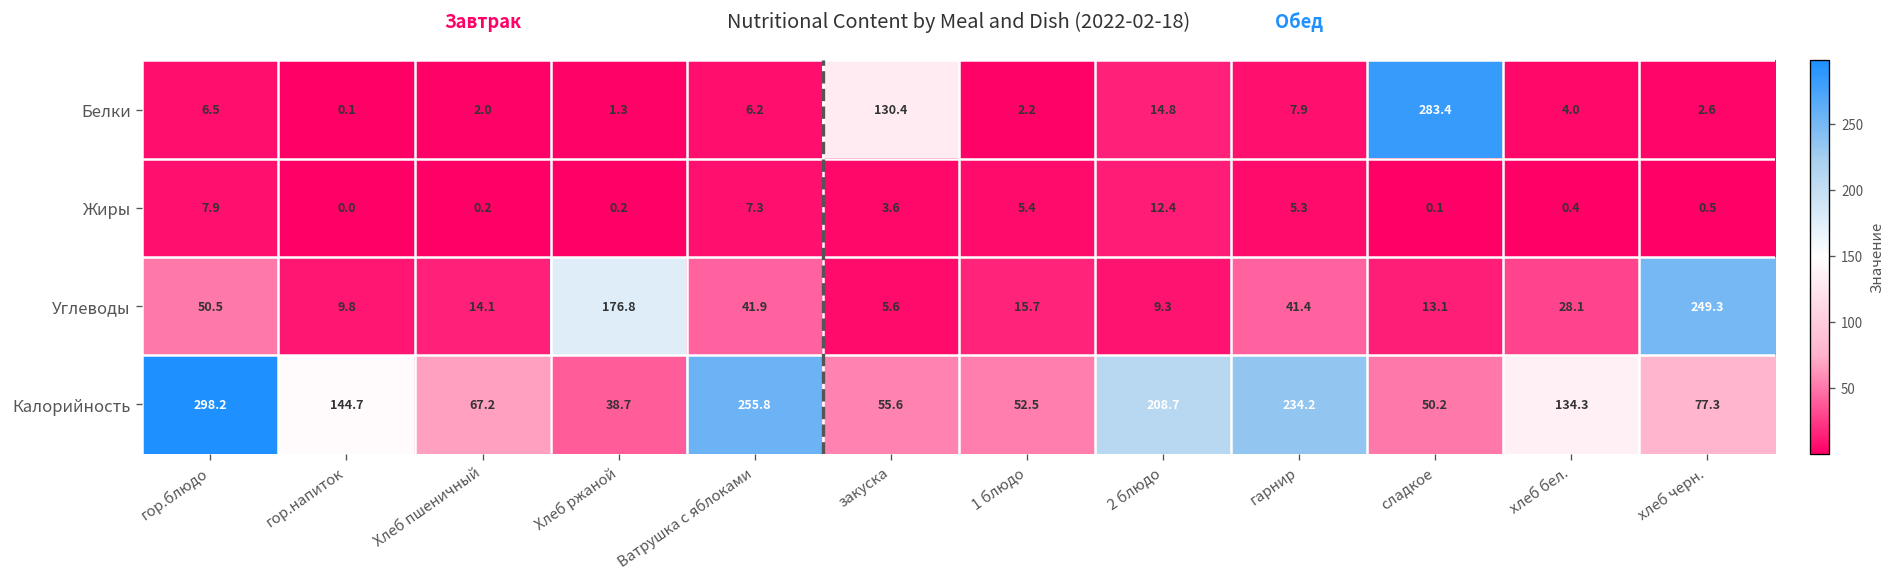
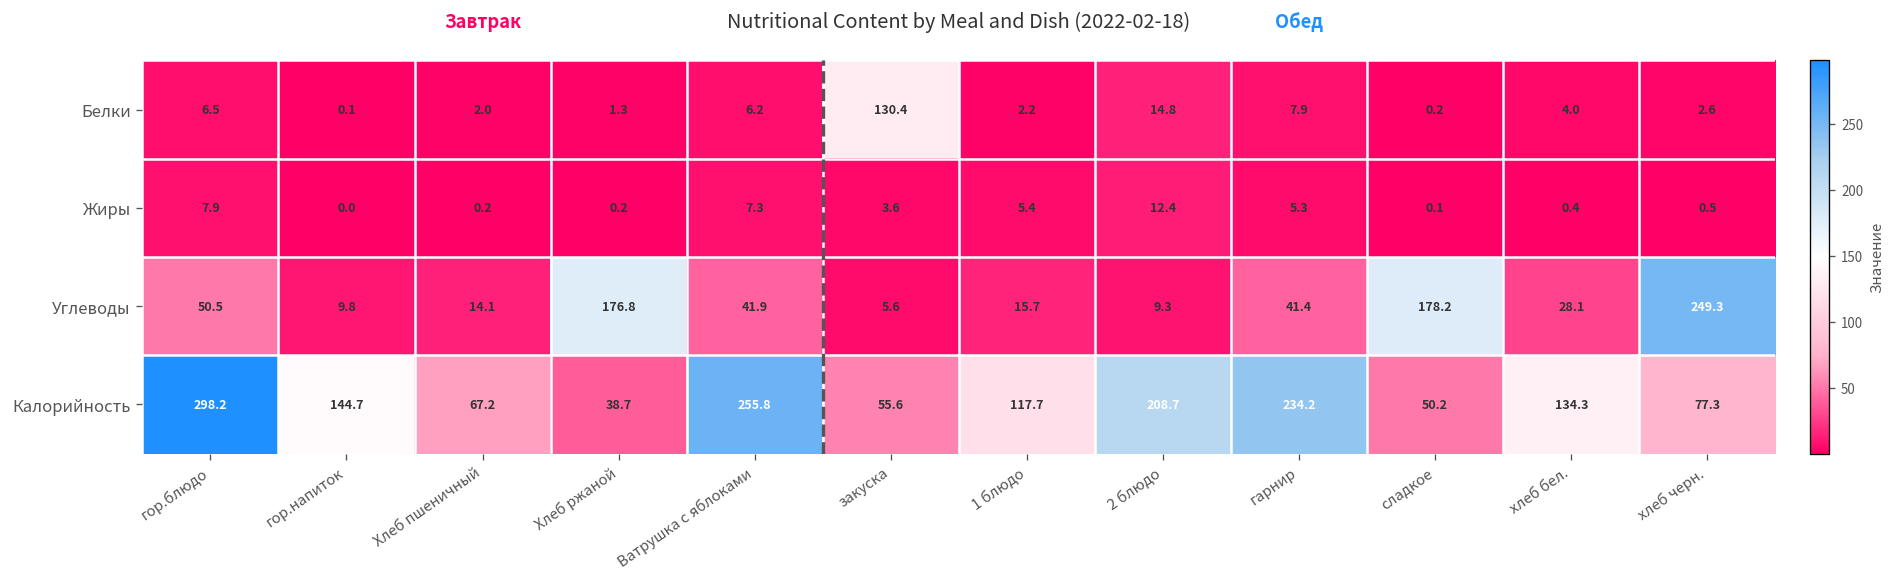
Белки, сладкое: 283.4 -> 0.2
Углеводы, сладкое: 13.1 -> 178.2
Калорийность, 1 блюдо: 52.5 -> 117.7
